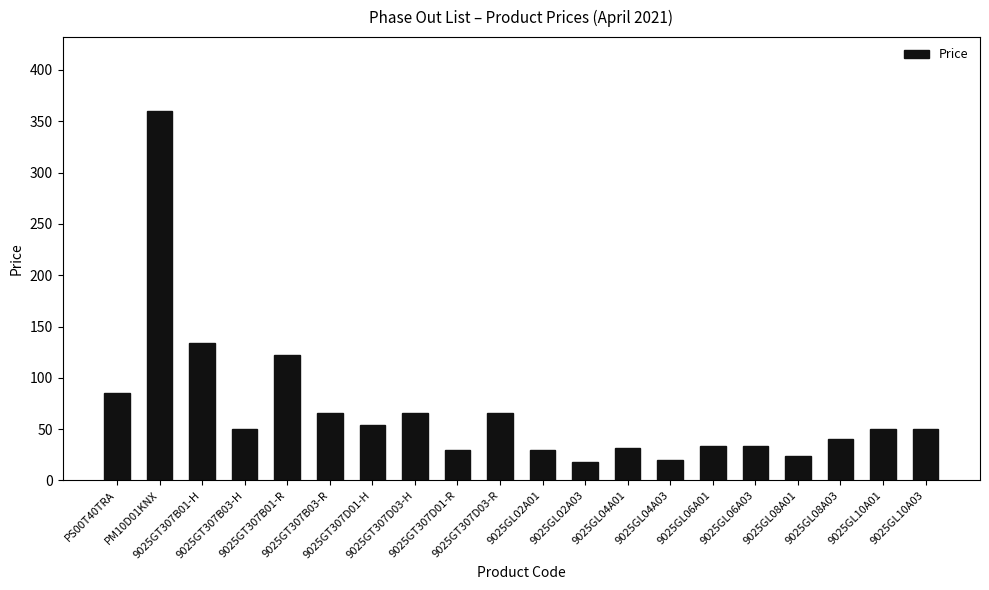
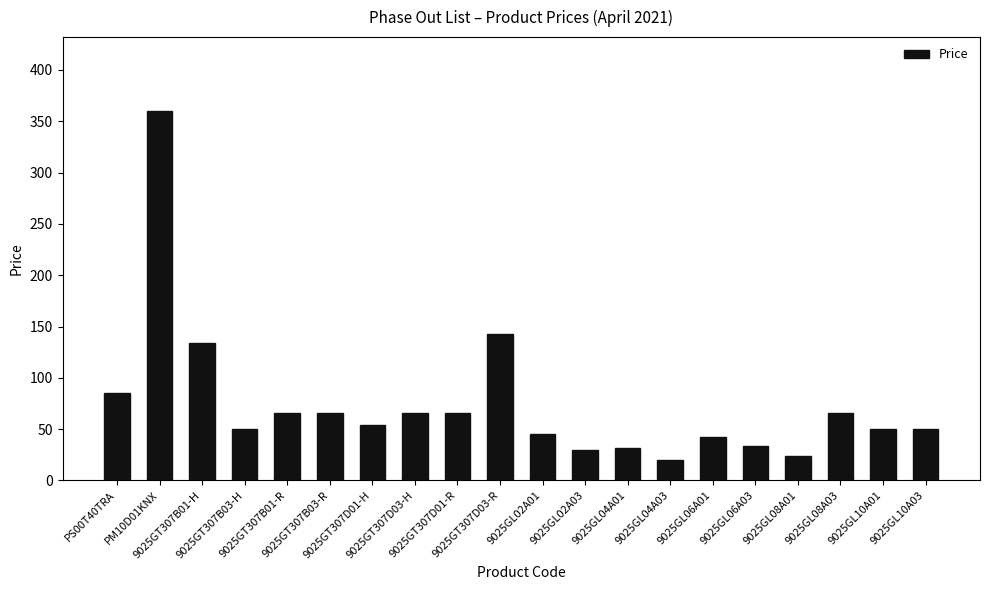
9025GT307B01-R: 122 -> 66
9025GT307D01-R: 30 -> 66
9025GT307D03-R: 66 -> 143
9025GL02A01: 30 -> 45
9025GL02A03: 18 -> 30
9025GL06A01: 34 -> 42
9025GL08A03: 40 -> 66
